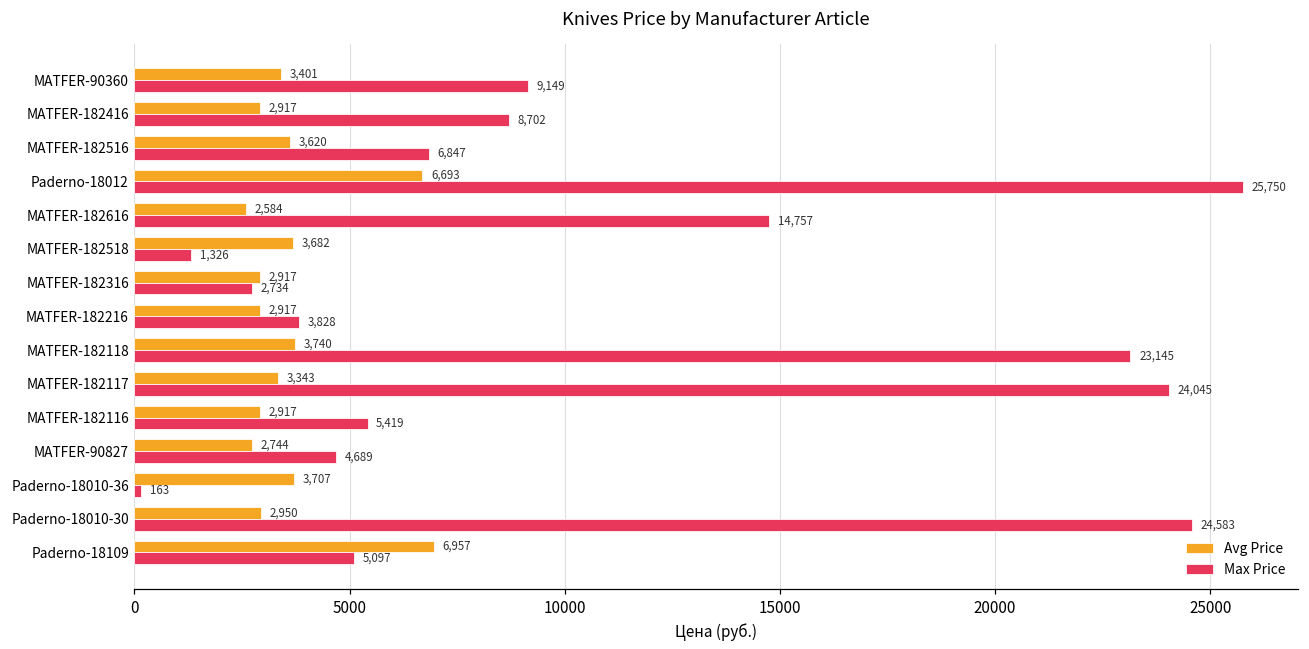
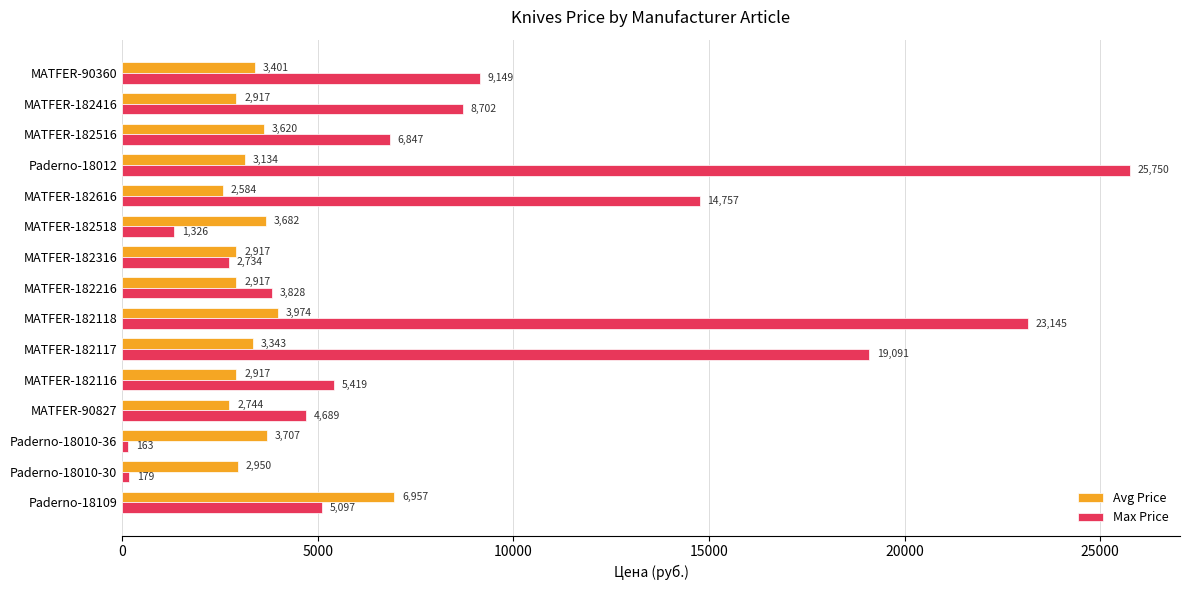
Avg Price, Paderno-18012: 6,693 -> 3,134
Avg Price, MATFER-182118: 3,740 -> 3,974
Max Price, MATFER-182117: 24,045 -> 19,091
Max Price, Paderno-18010-30: 24,583 -> 179
